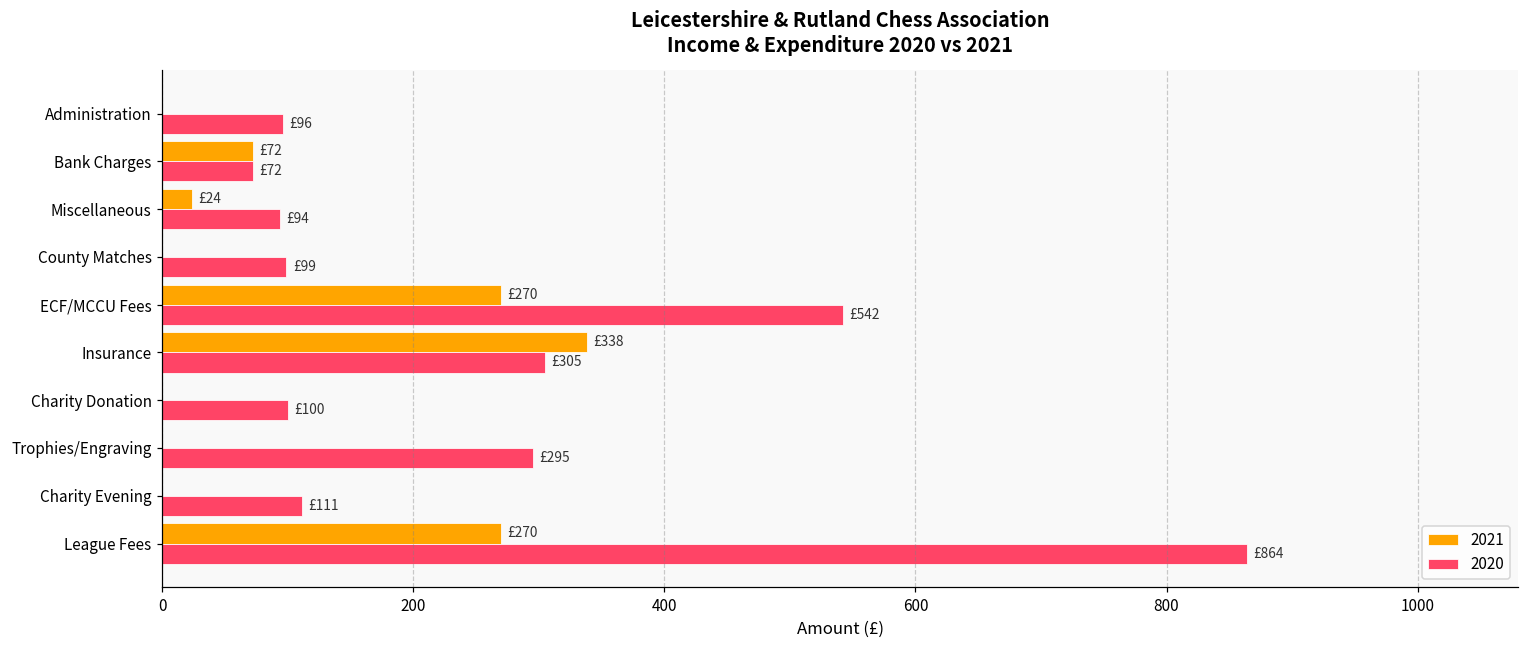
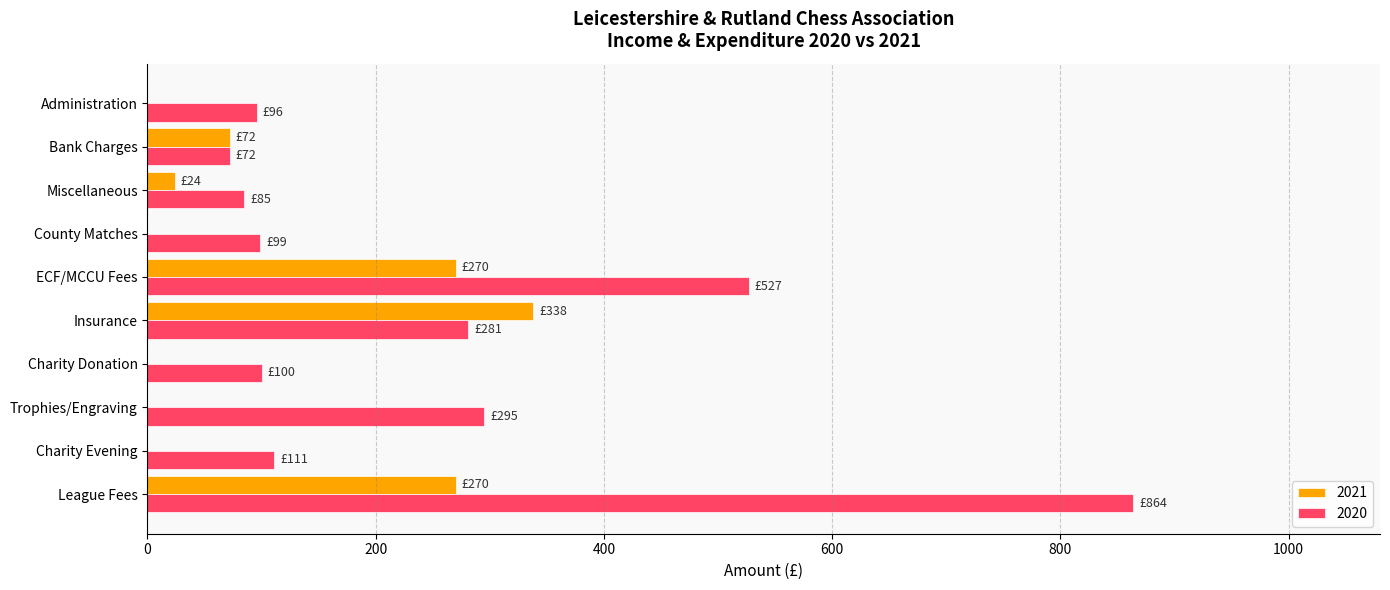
2020, Miscellaneous: £94 -> £85
2020, ECF/MCCU Fees: £542 -> £527
2020, Insurance: £305 -> £281
